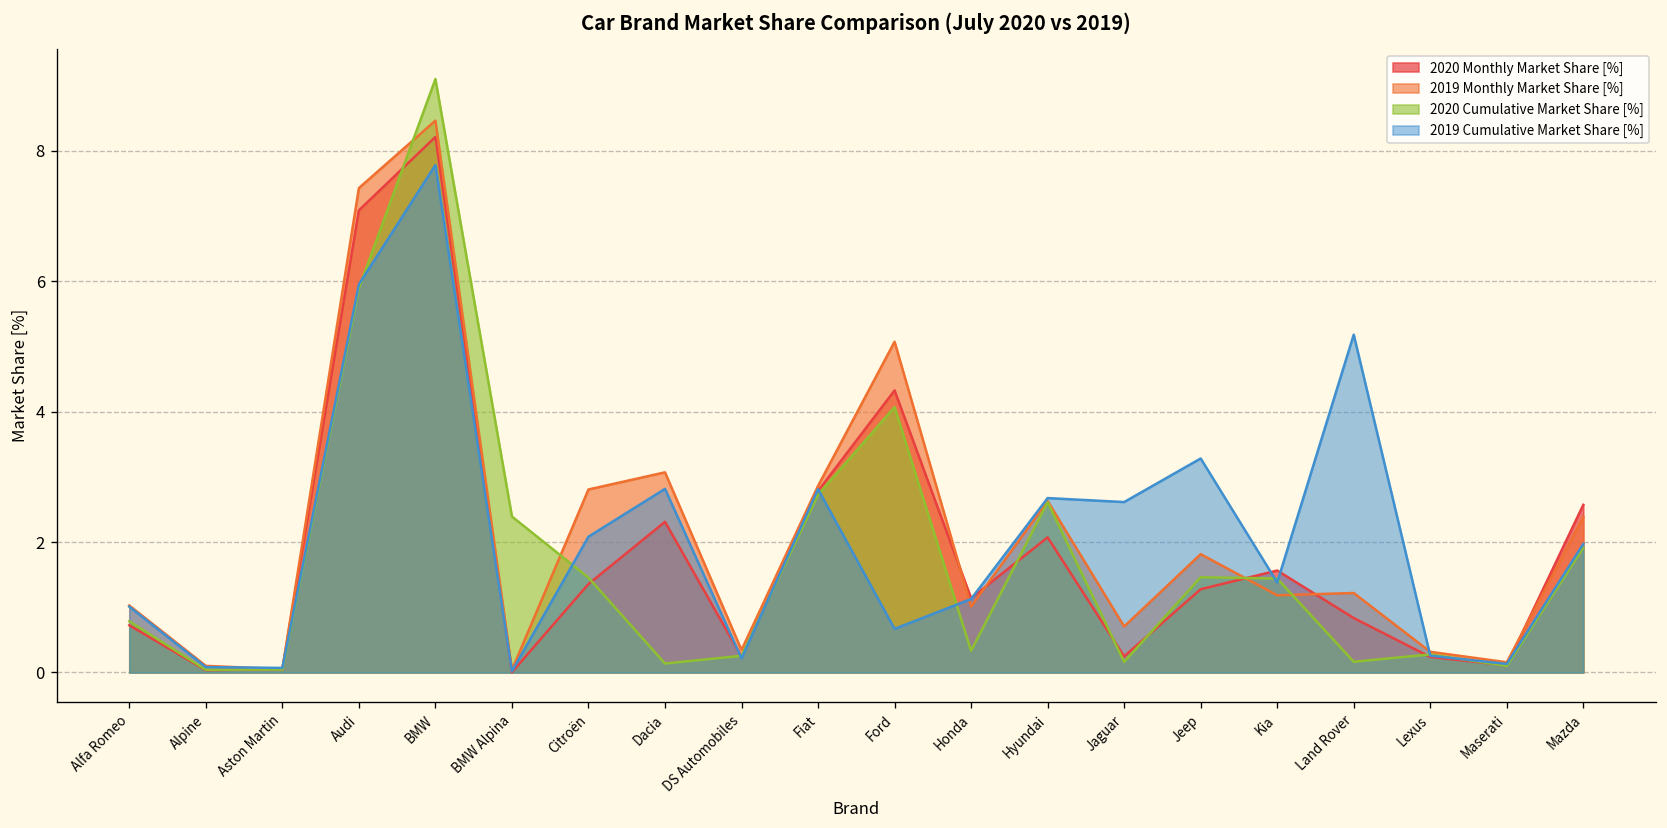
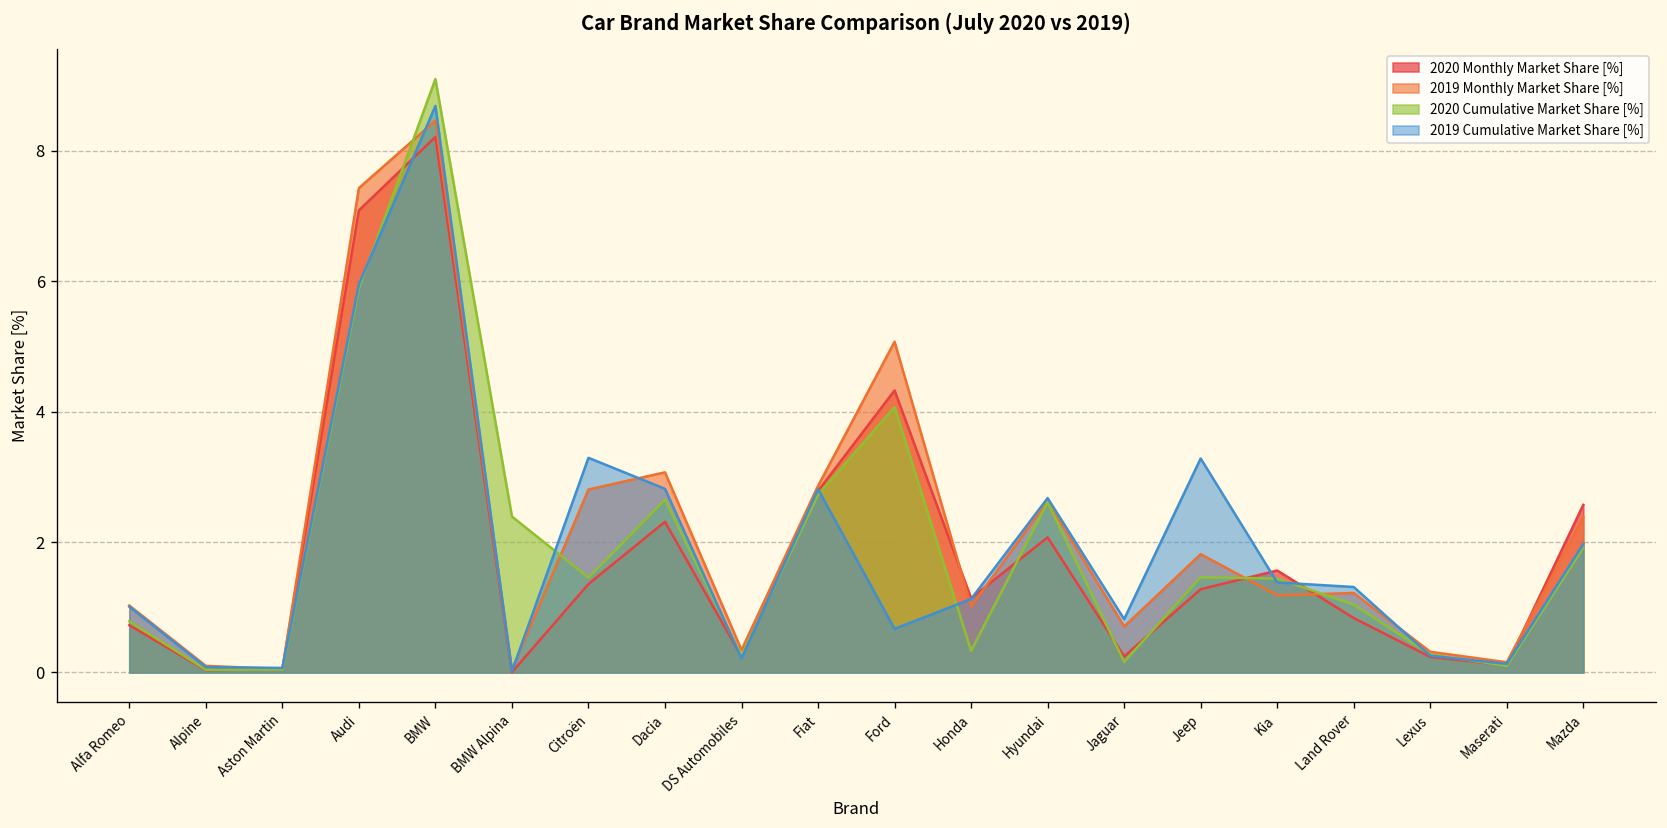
2019 Cumulative Market Share [%], BMW: 7.8 -> 8.7
2019 Cumulative Market Share [%], Citroën: 2.1 -> 3.3
2020 Cumulative Market Share [%], Dacia: 0.1 -> 2.7
2019 Cumulative Market Share [%], Jaguar: 2.6 -> 0.8
2020 Cumulative Market Share [%], Land Rover: 0.2 -> 1.0
2019 Cumulative Market Share [%], Land Rover: 5.2 -> 1.3
